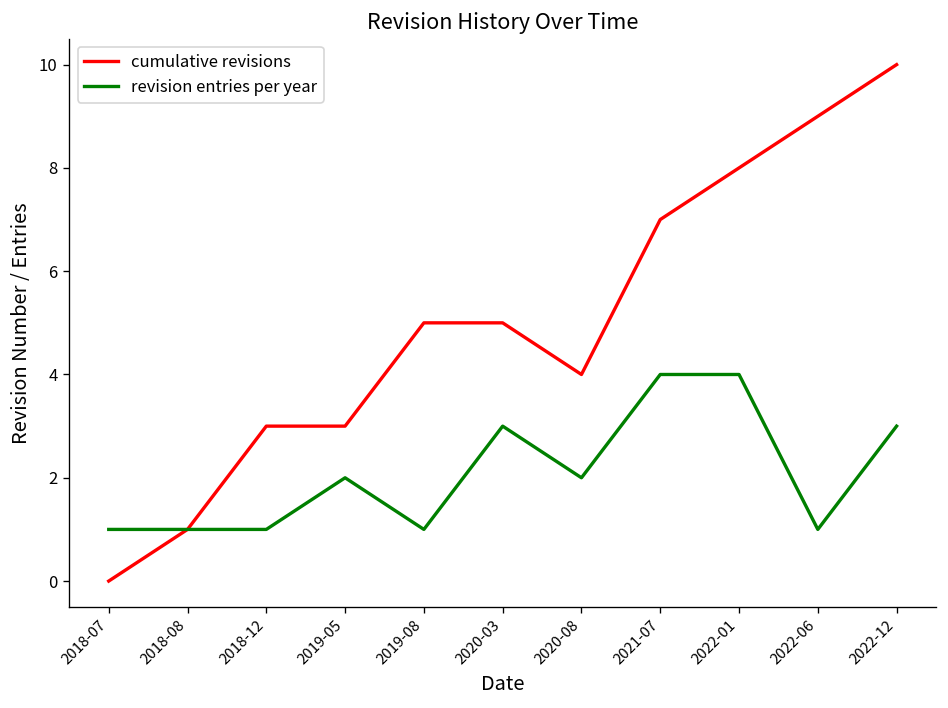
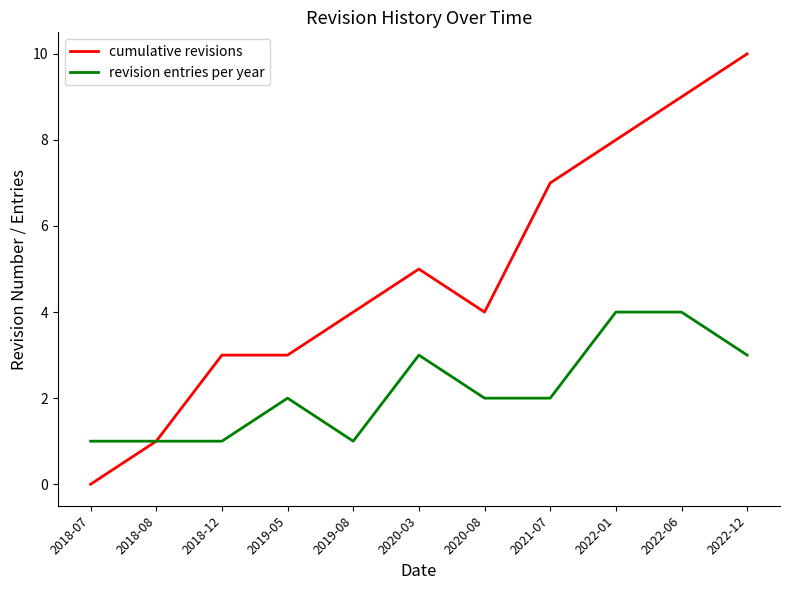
cumulative revisions, 2019-08: 5 -> 4
revision entries per year, 2021-07: 4 -> 2
revision entries per year, 2022-06: 1 -> 4
